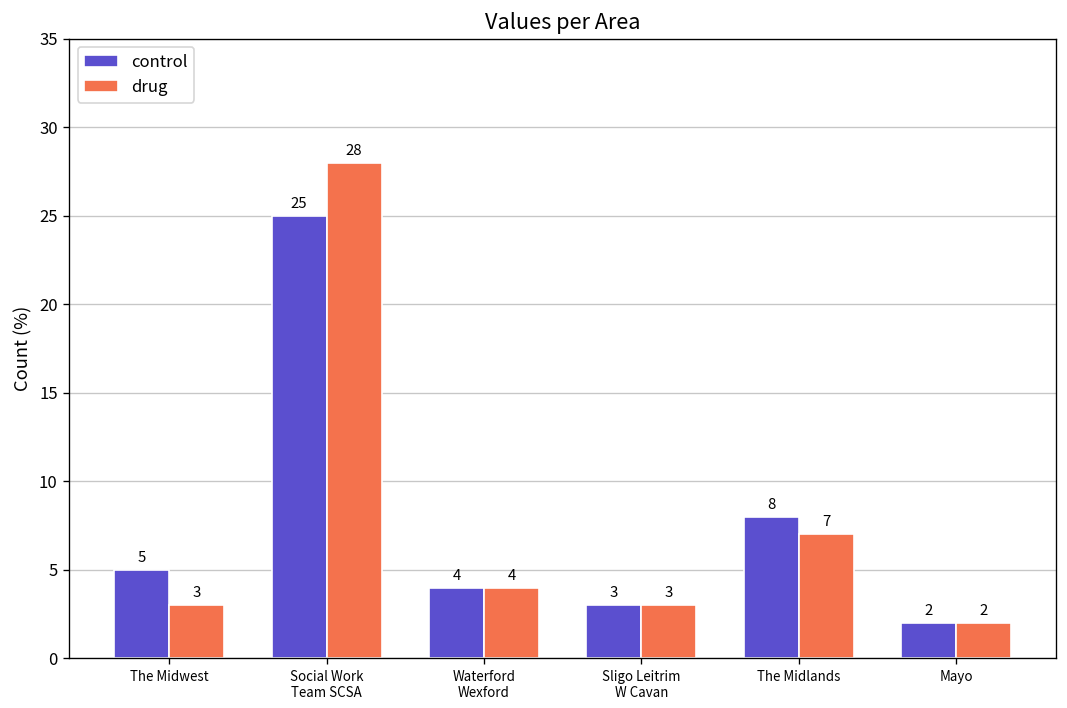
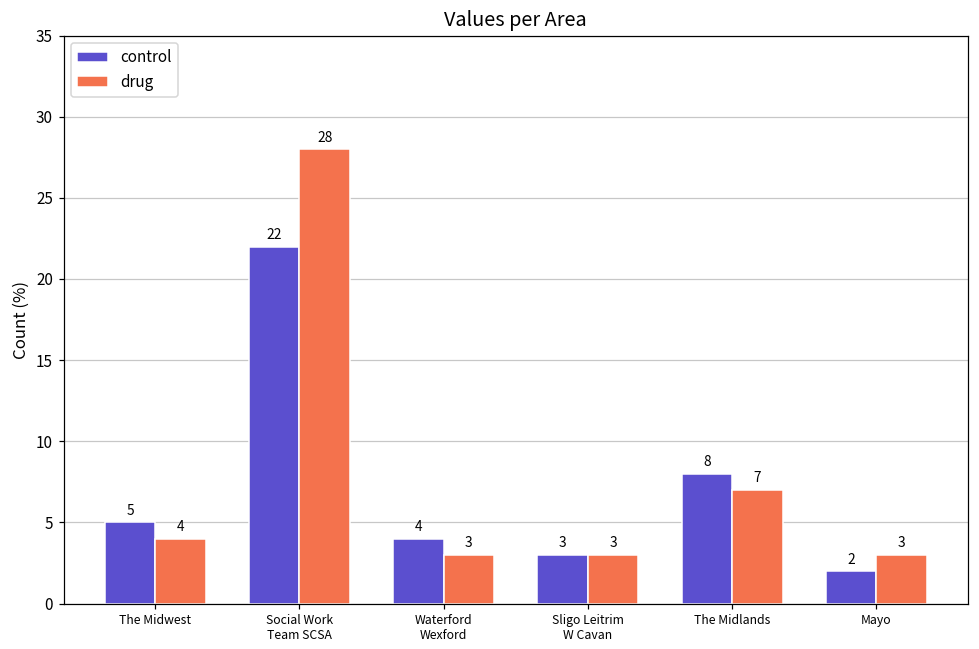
drug, The Midwest: 3 -> 4
control, Social Work Team SCSA: 25 -> 22
drug, Waterford Wexford: 4 -> 3
drug, Mayo: 2 -> 3
